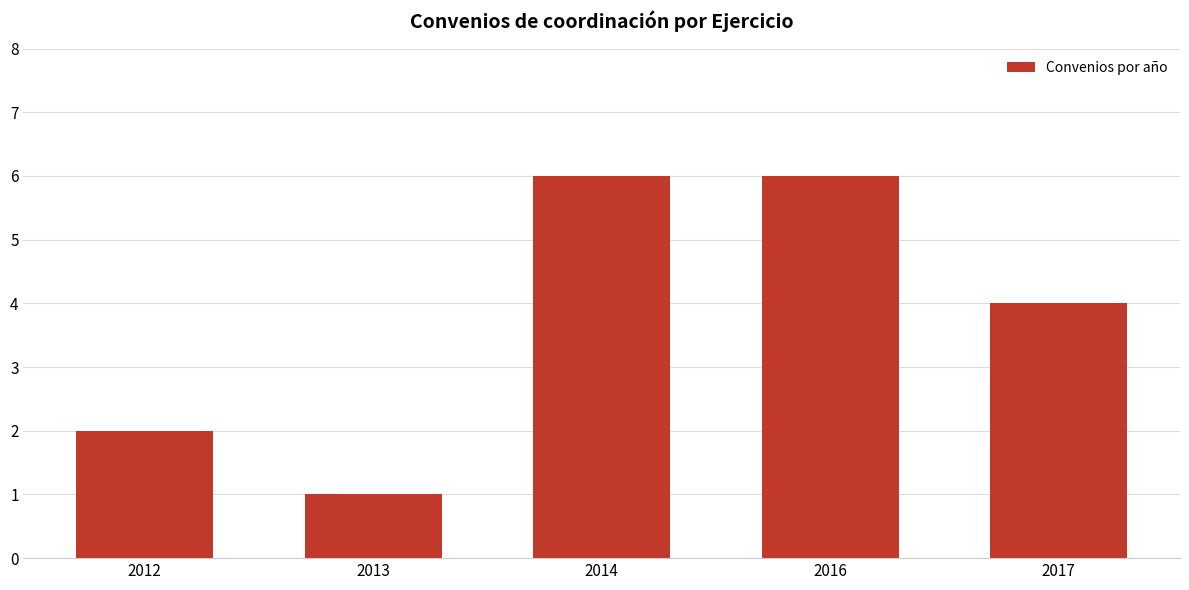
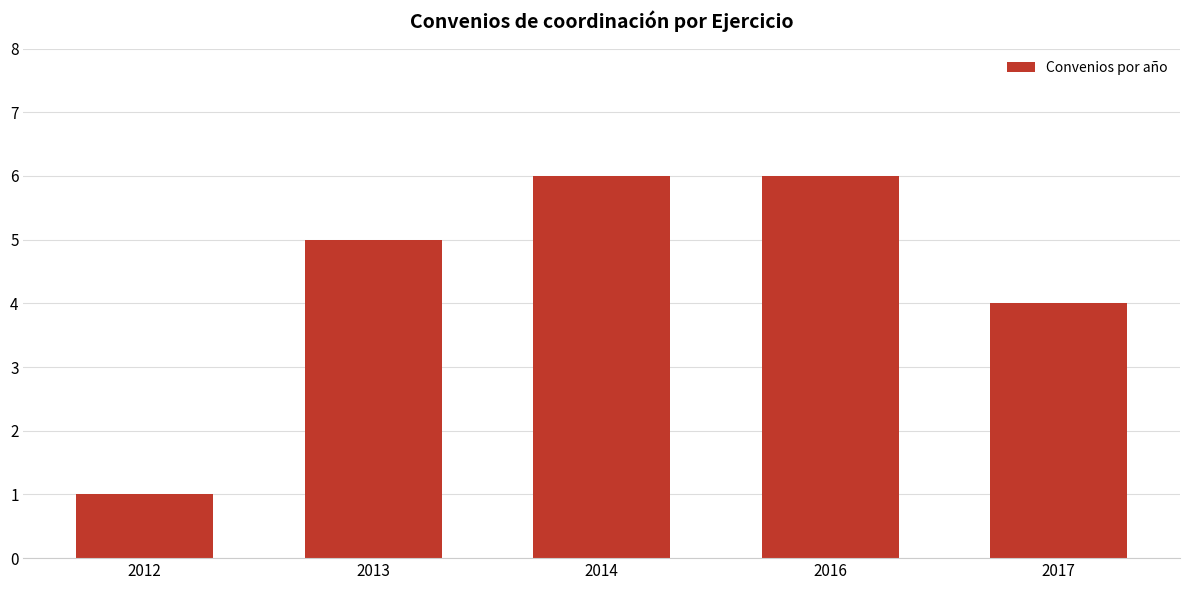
2012: 2 -> 1
2013: 1 -> 5
